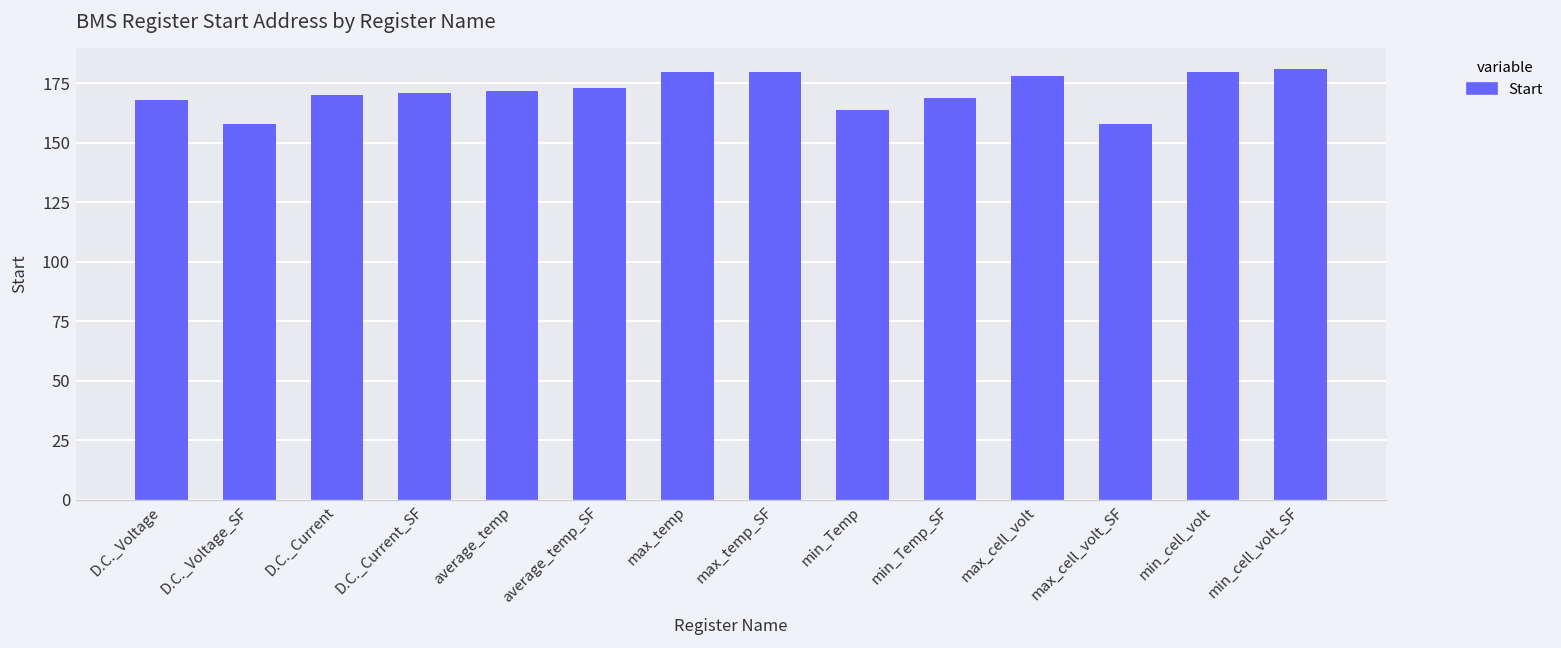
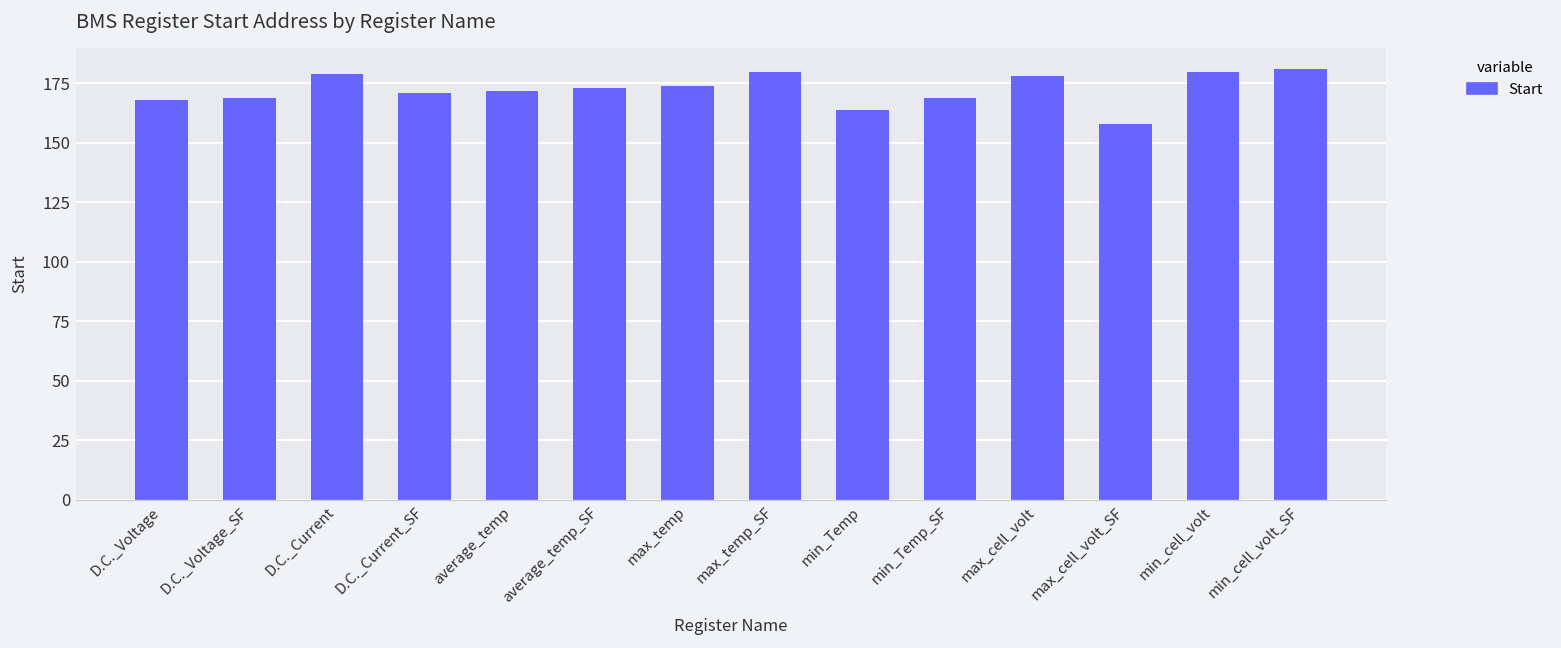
D.C._Voltage_SF: 158 -> 169
D.C._Current: 170 -> 179
max_temp: 180 -> 174
